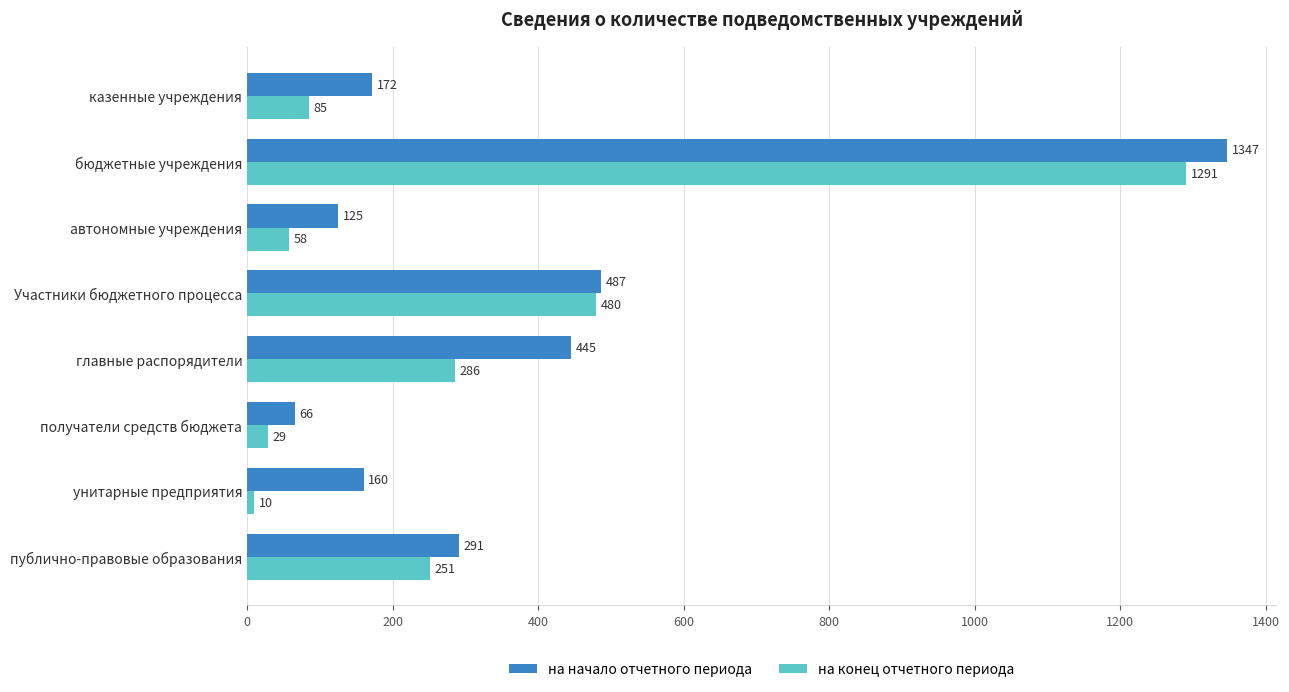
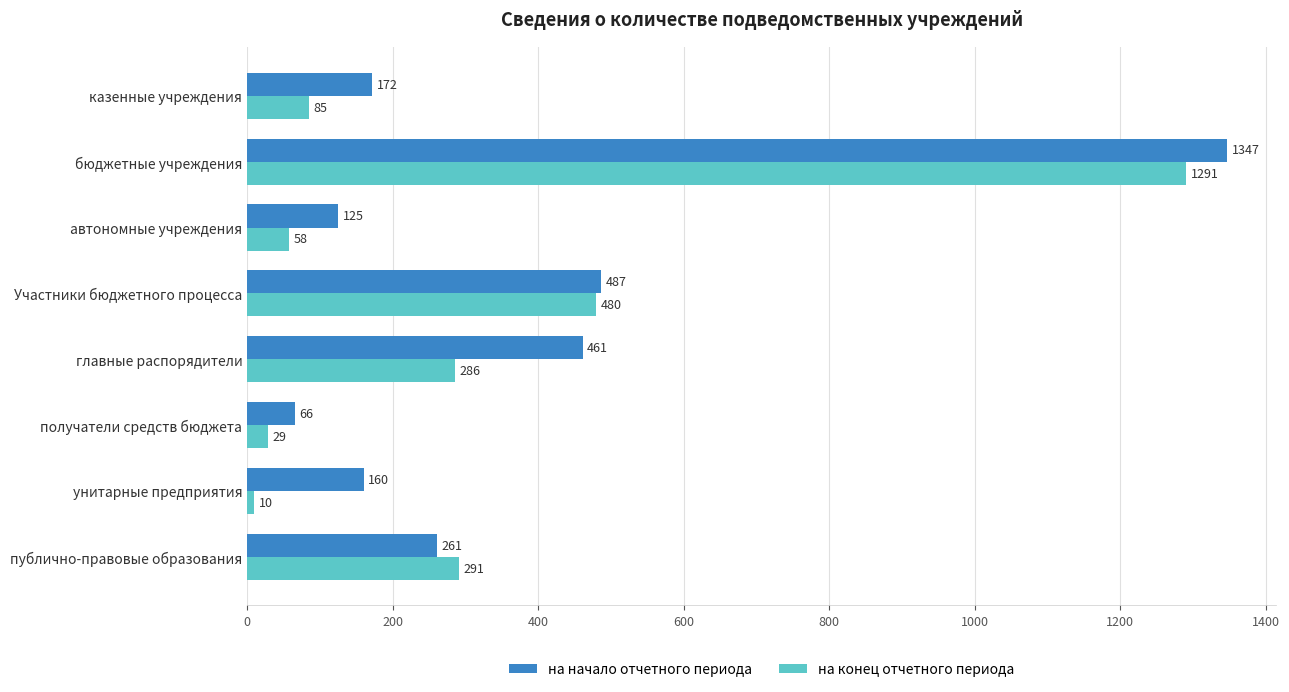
на начало отчетного периода, главные распорядители: 445 -> 461
на начало отчетного периода, публично-правовые образования: 291 -> 261
на конец отчетного периода, публично-правовые образования: 251 -> 291
